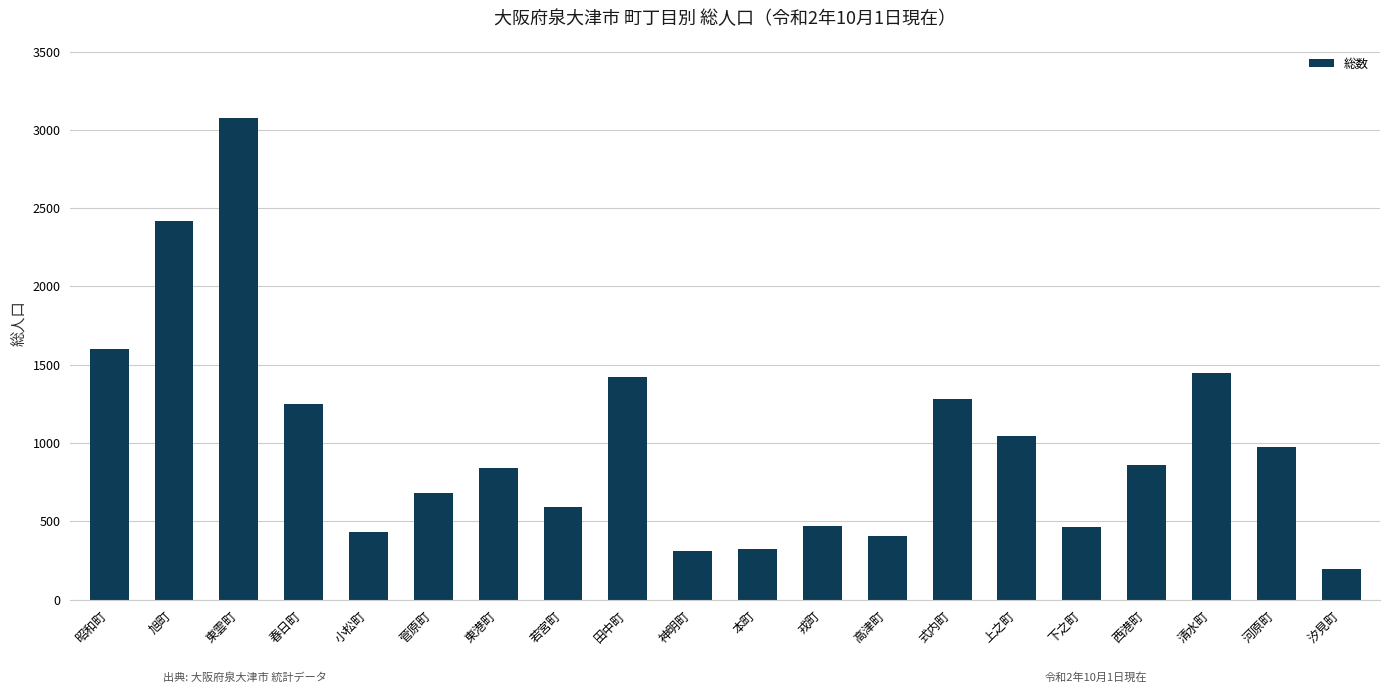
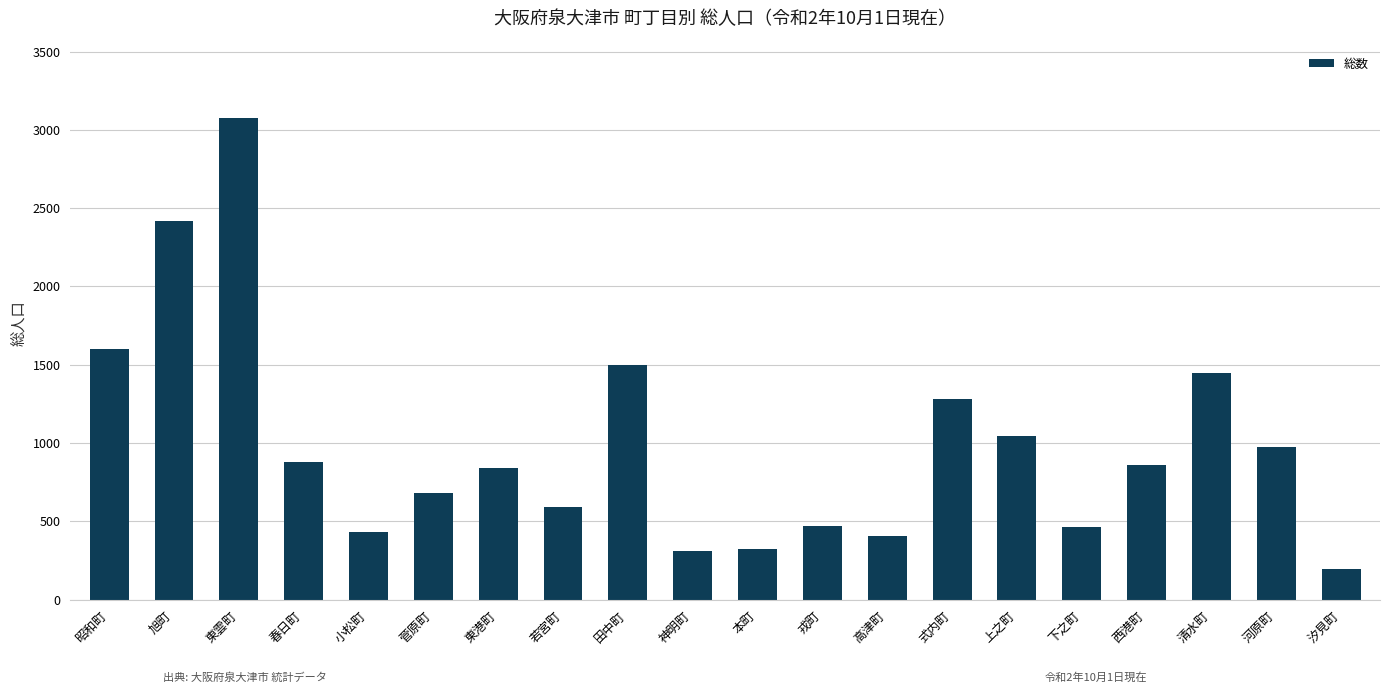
春日町: 1250 -> 880
田中町: 1420 -> 1500
